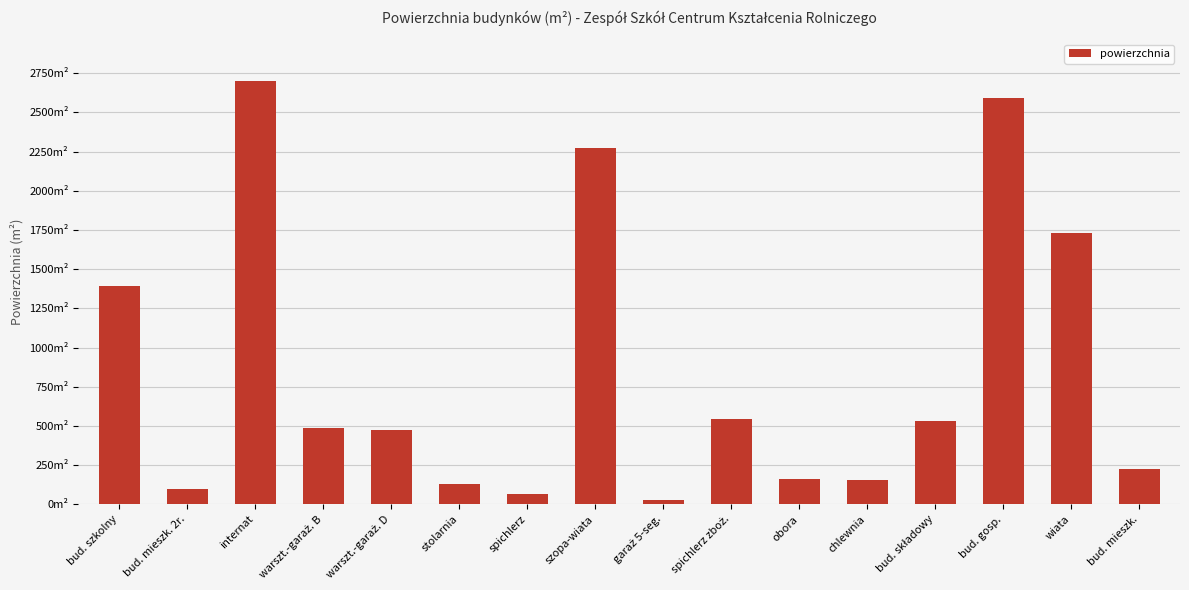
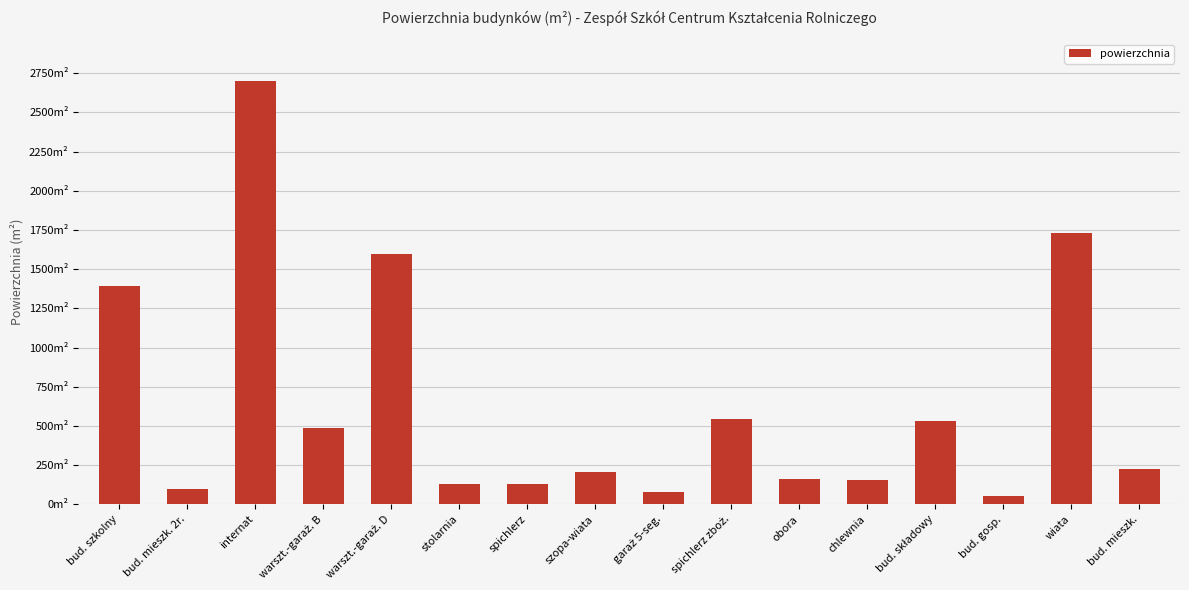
warszt.-garaż. D: 470m² -> 1600m²
spichlerz: 70m² -> 130m²
szopa-wiata: 2280m² -> 210m²
garaż 5-seg.: 30m² -> 80m²
bud. gosp.: 2590m² -> 50m²
